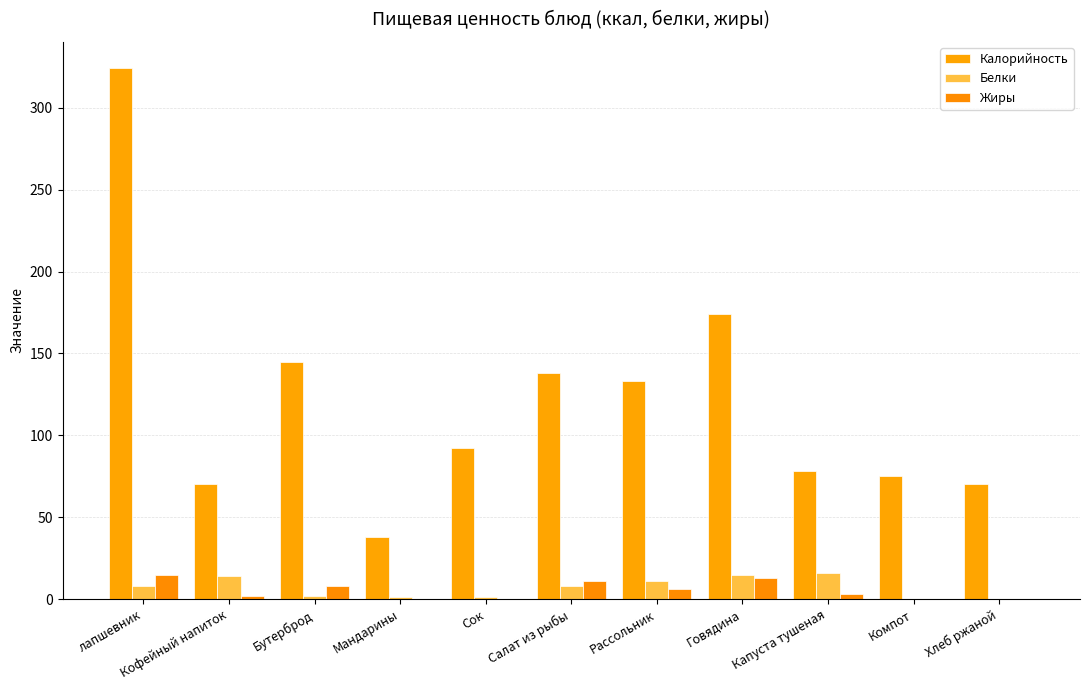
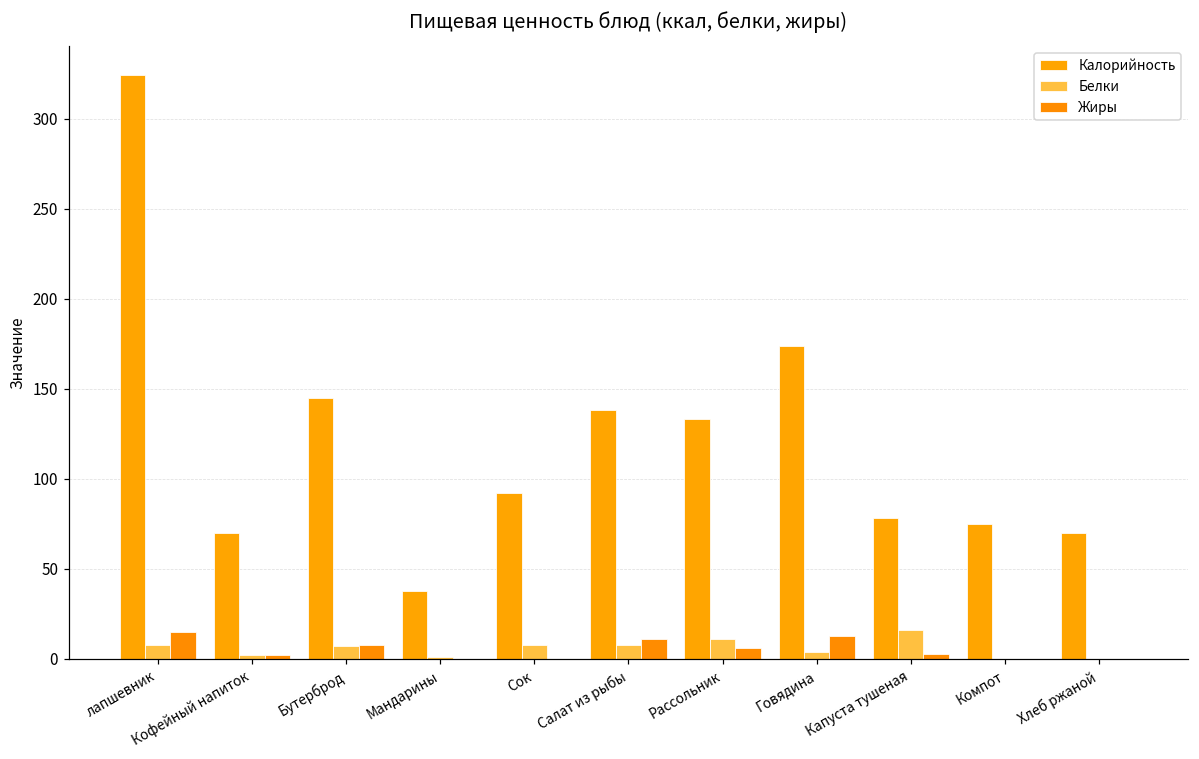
Белки, Кофейный напиток: 14 -> 2
Белки, Бутерброд: 2 -> 7
Белки, Сок: 1 -> 8
Белки, Говядина: 15 -> 4
